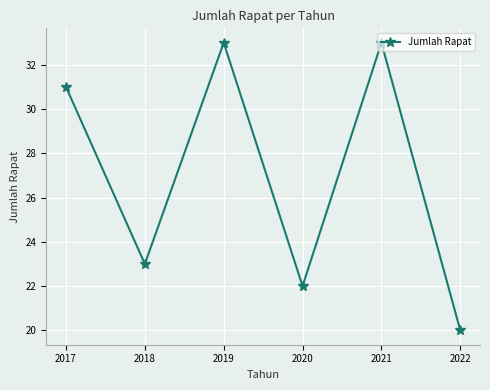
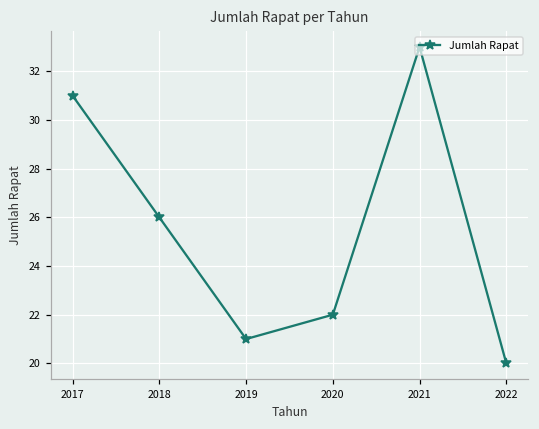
2018: 23 -> 26
2019: 33 -> 21
